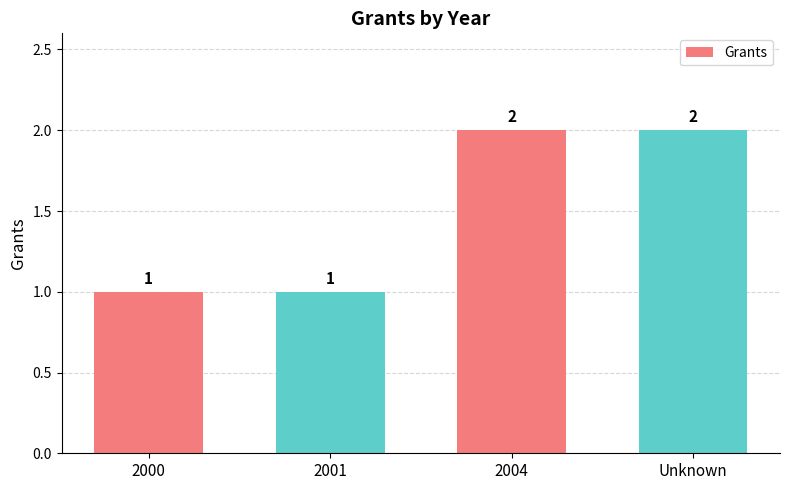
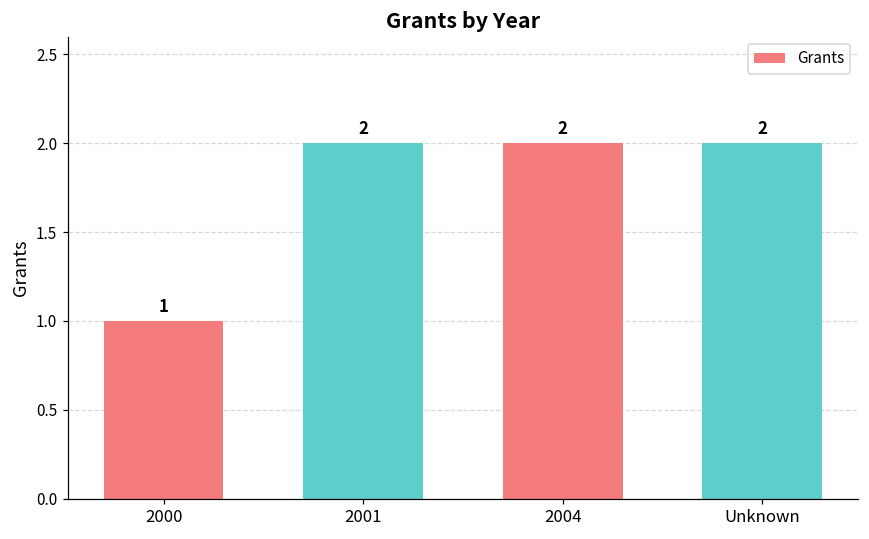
2001: 1 -> 2
